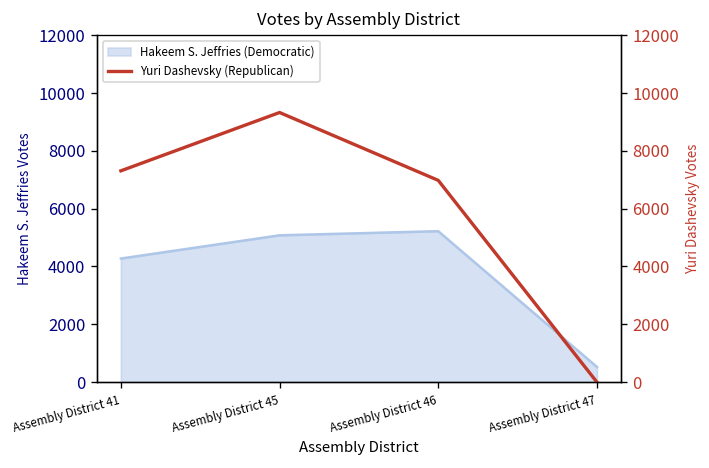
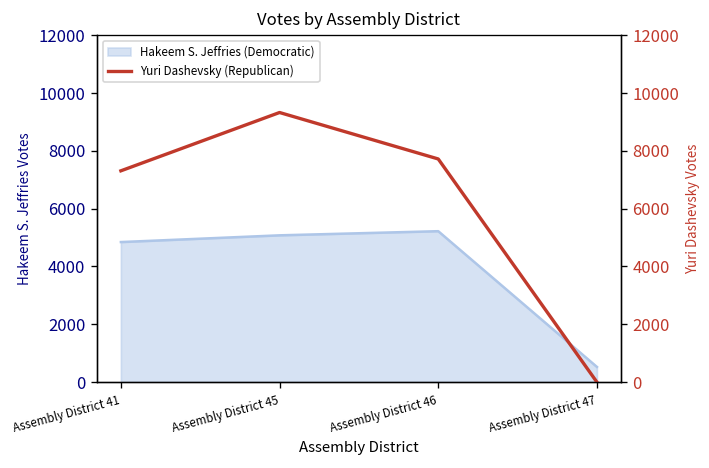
Hakeem S. Jeffries (Democratic), Assembly District 41: 4300 -> 4800
Yuri Dashevsky (Republican), Assembly District 46: 7000 -> 7700
